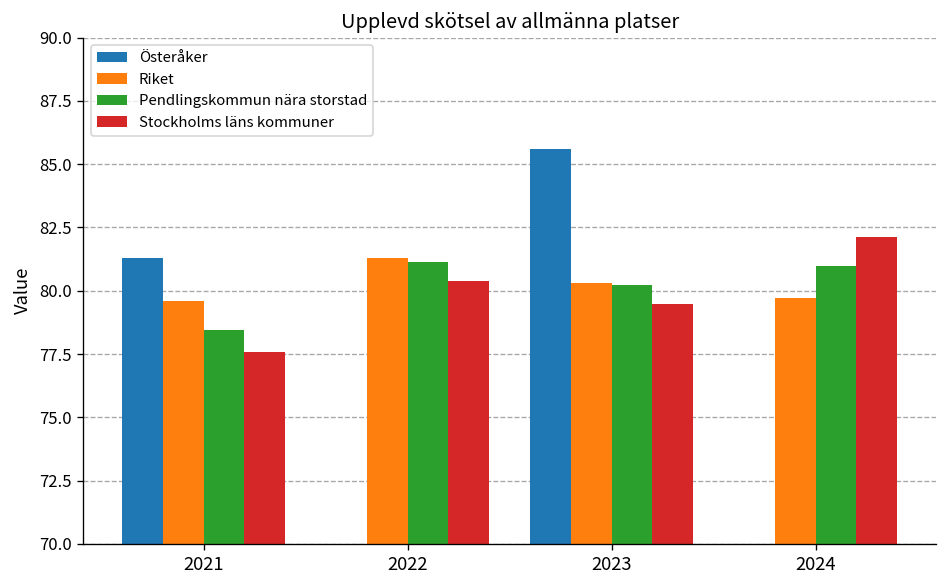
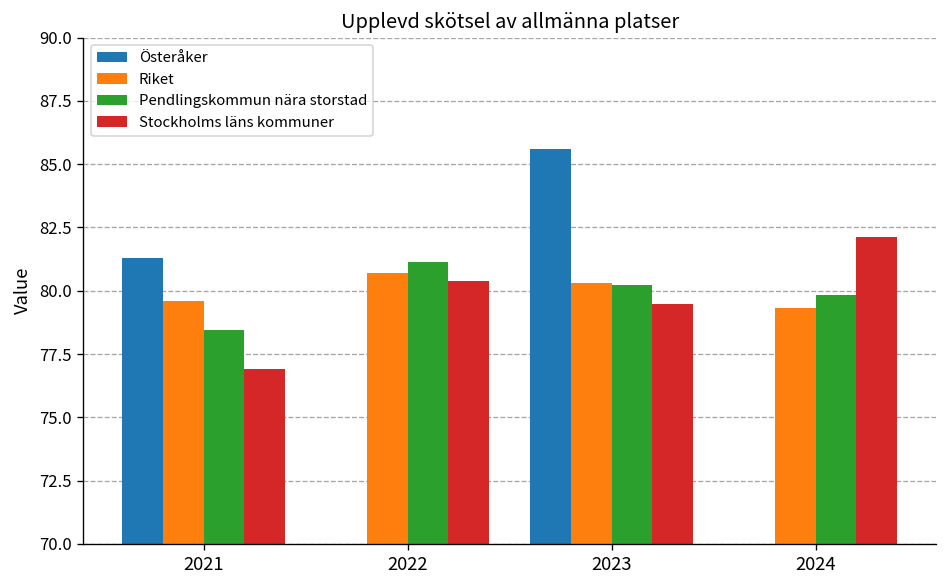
Stockholms läns kommuner, 2021: 77.6 -> 76.9
Riket, 2022: 81.3 -> 80.7
Riket, 2024: 79.7 -> 79.3
Pendlingskommun nära storstad, 2024: 81.0 -> 79.8
